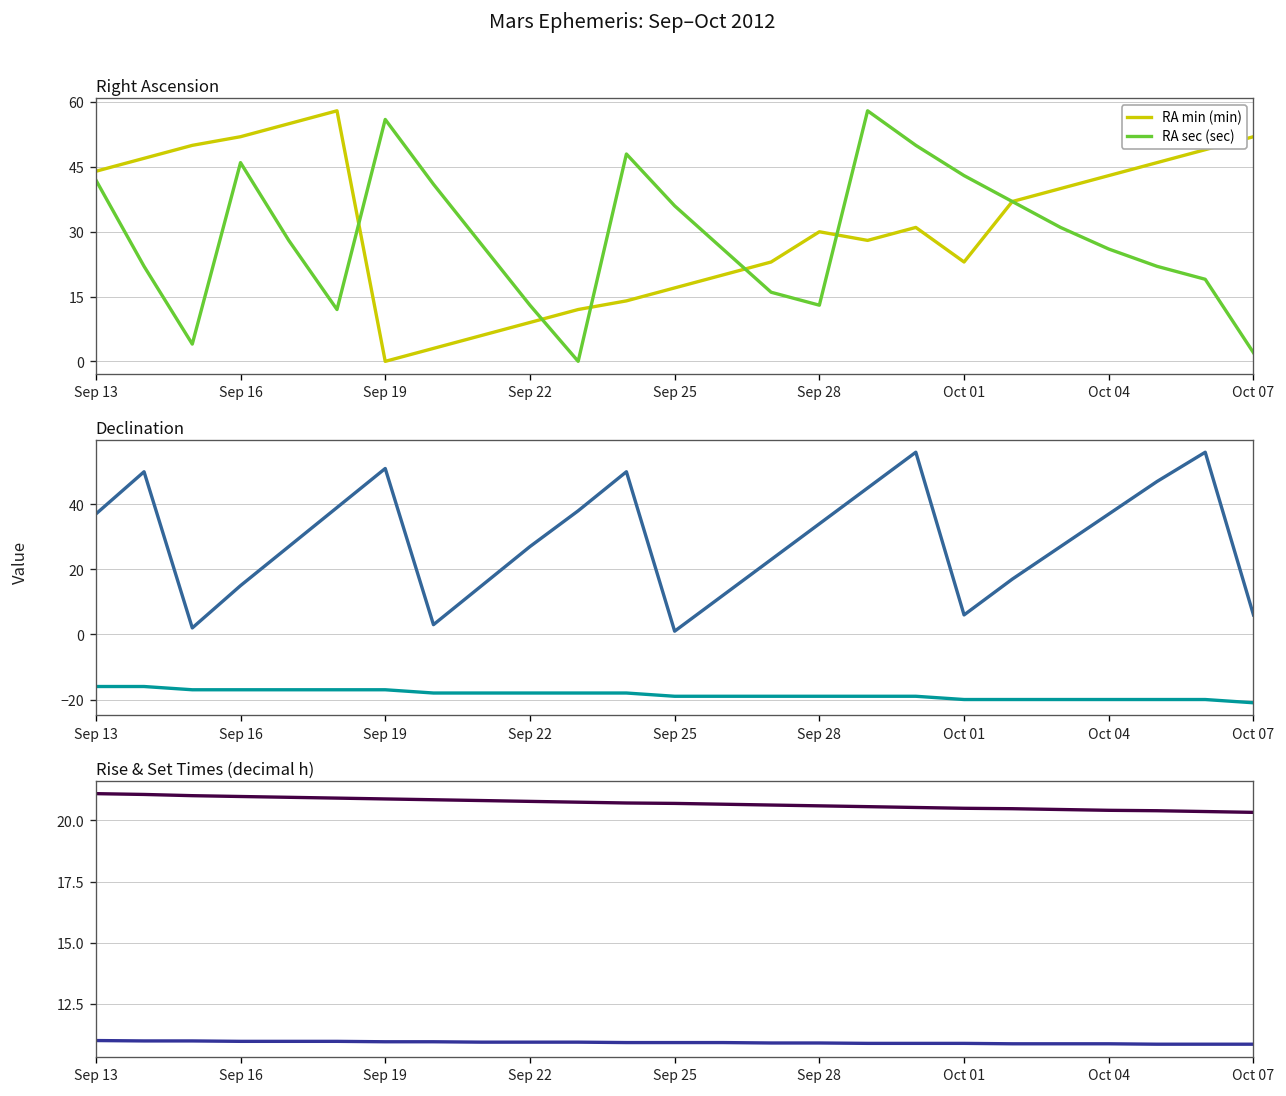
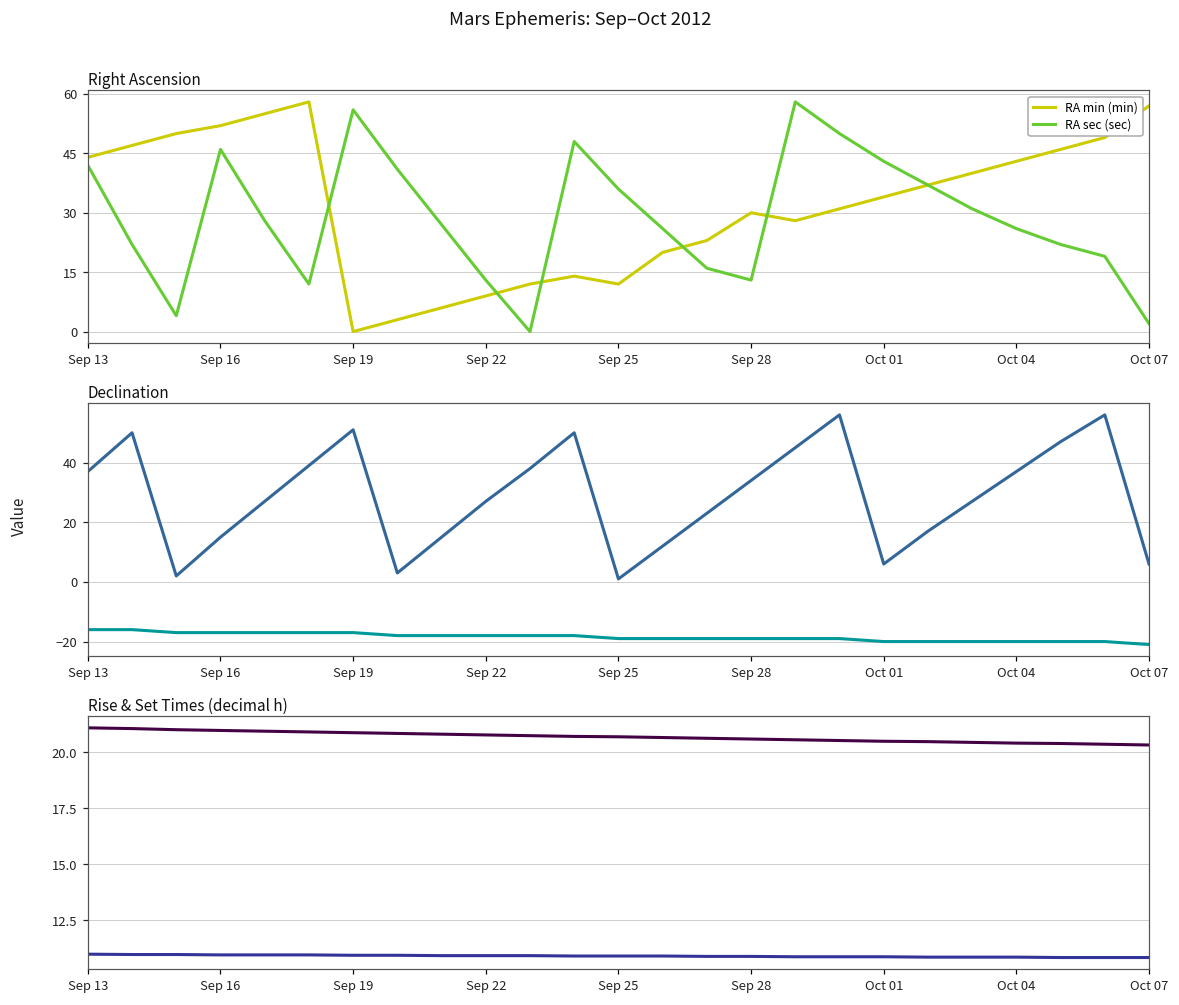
Right Ascension, RA min (min), Sep 25: 17 -> 12
Right Ascension, RA min (min), Oct 01: 23 -> 34
Right Ascension, RA min (min), Oct 07: 52 -> 57
